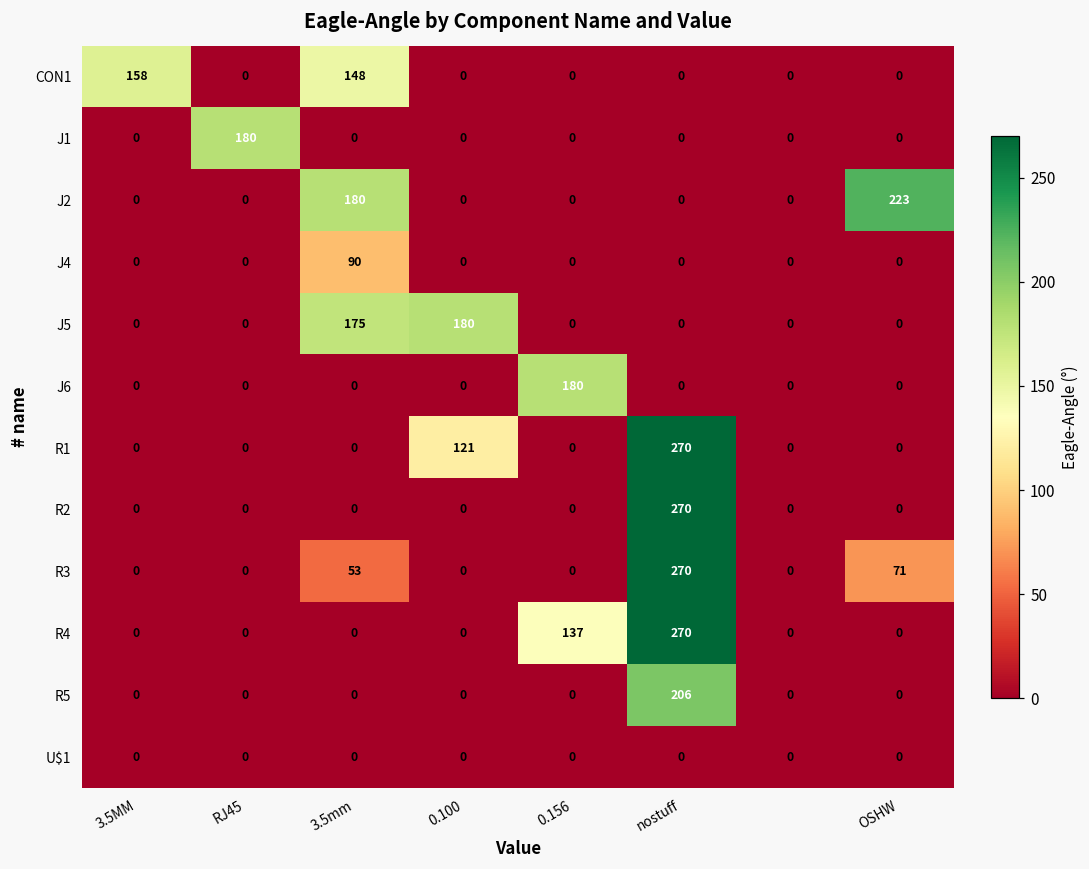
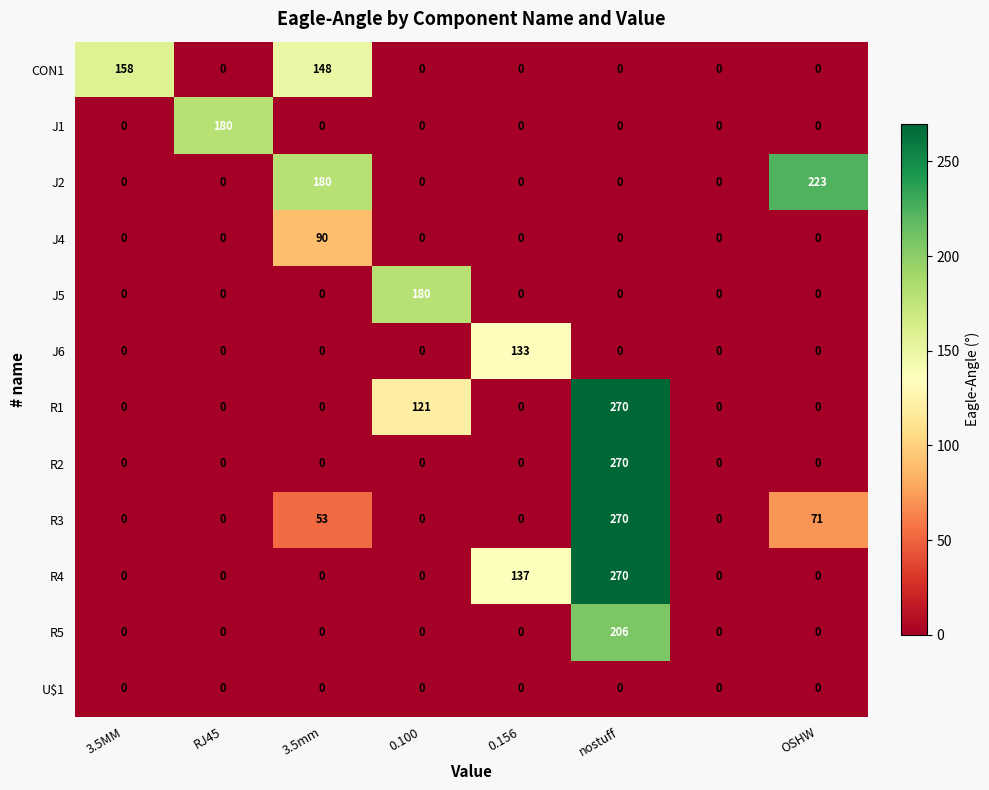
J5, 3.5mm: 175 -> 0
J6, 0.156: 180 -> 133
